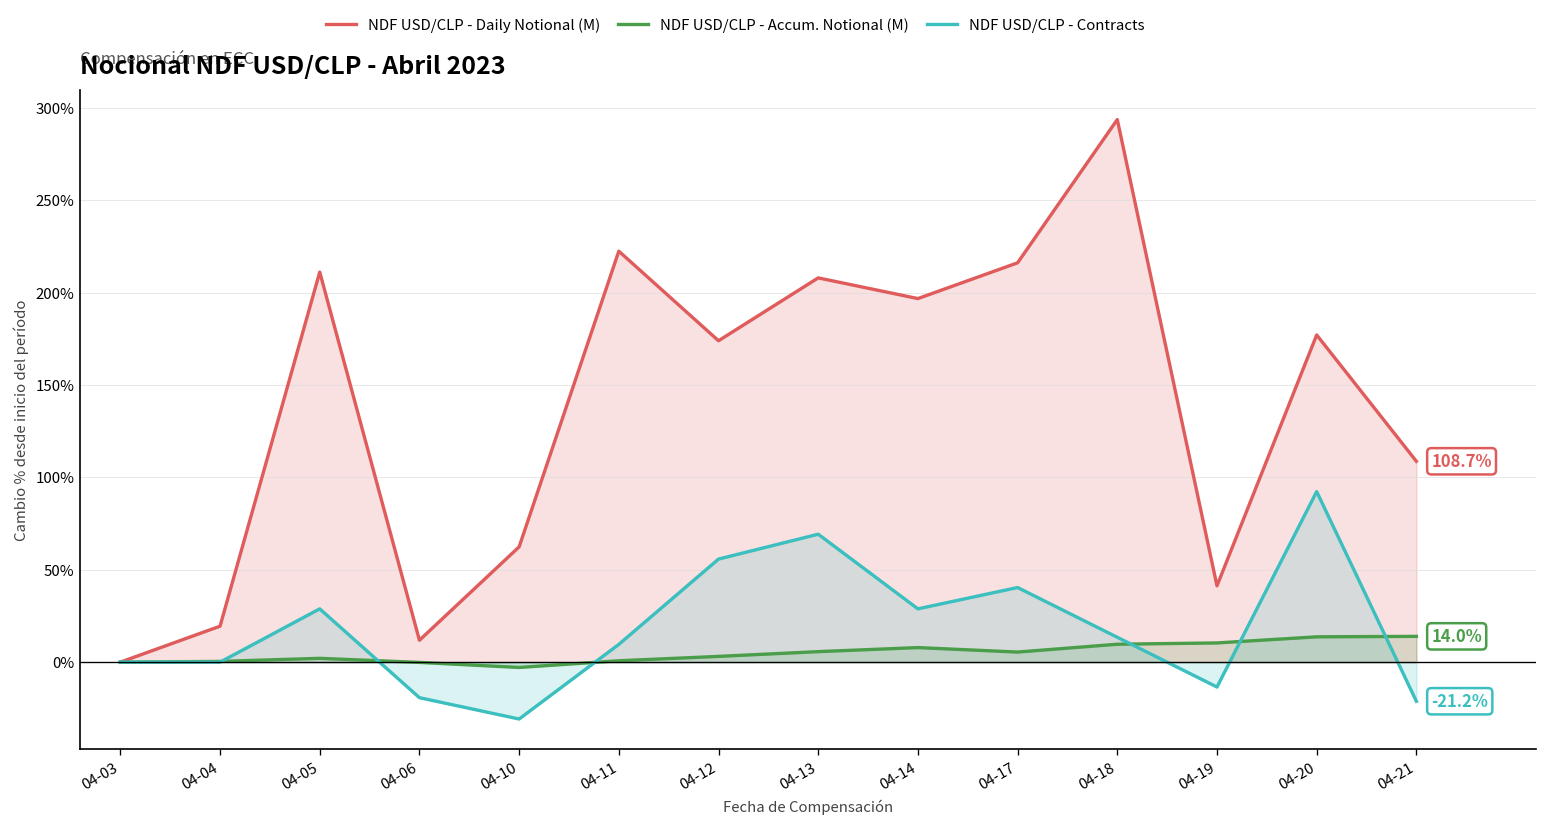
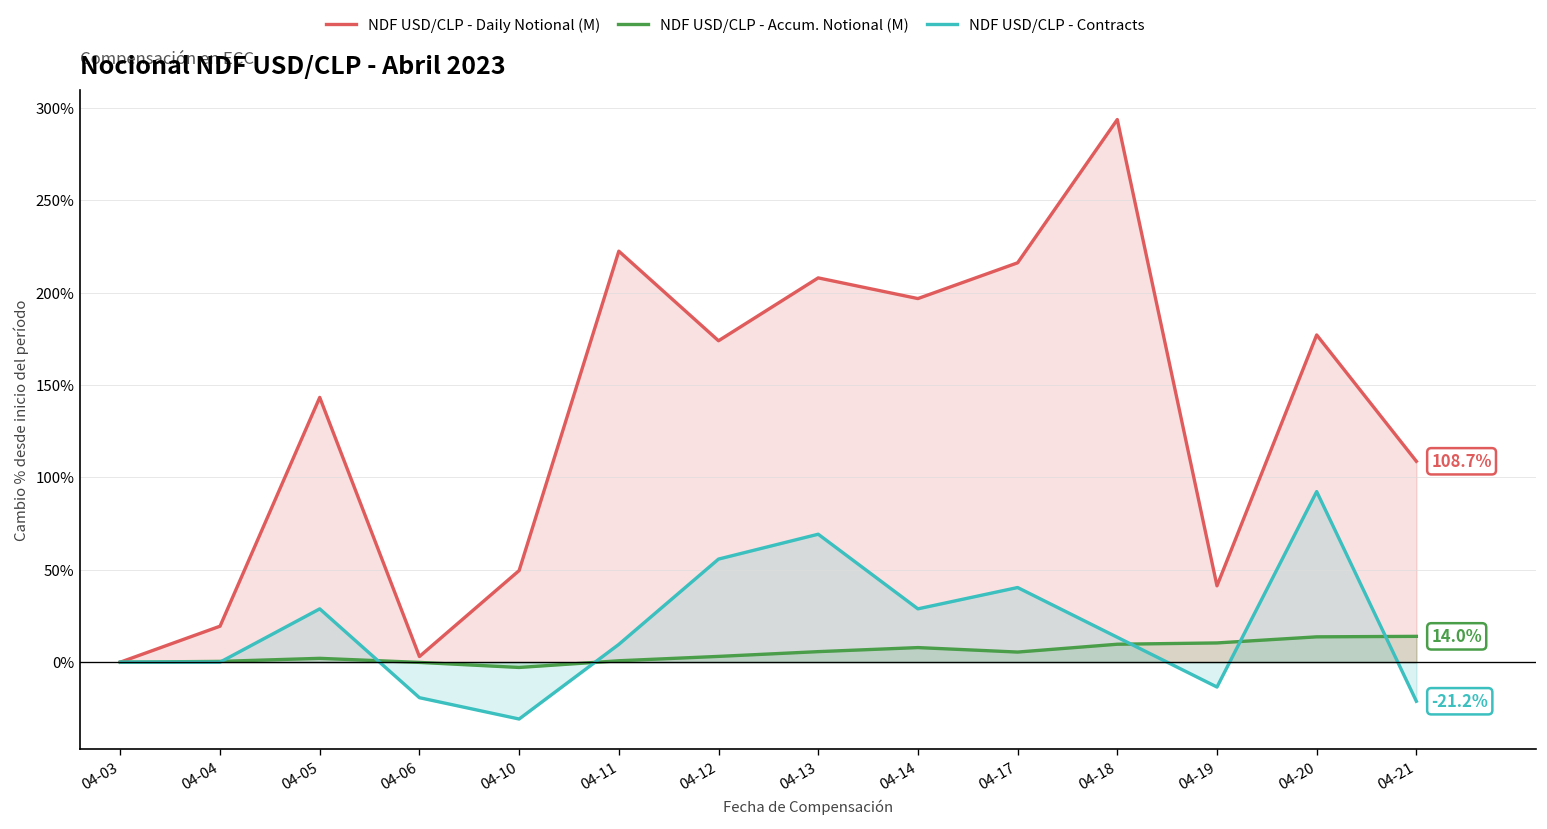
NDF USD/CLP - Daily Notional (M), 04-05: 211% -> 143%
NDF USD/CLP - Daily Notional (M), 04-06: 12% -> 3%
NDF USD/CLP - Daily Notional (M), 04-10: 62% -> 50%
